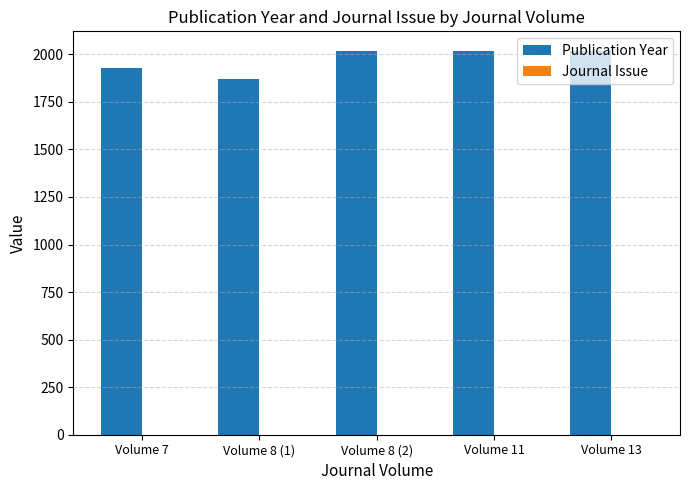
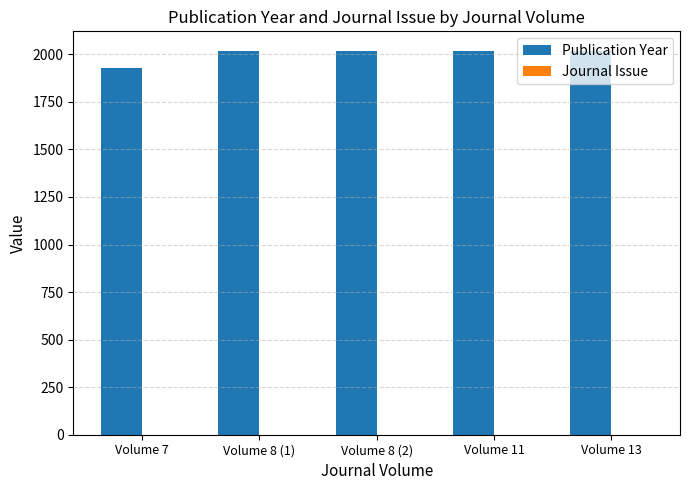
Publication Year, Volume 8 (1): 1870 -> 2020
